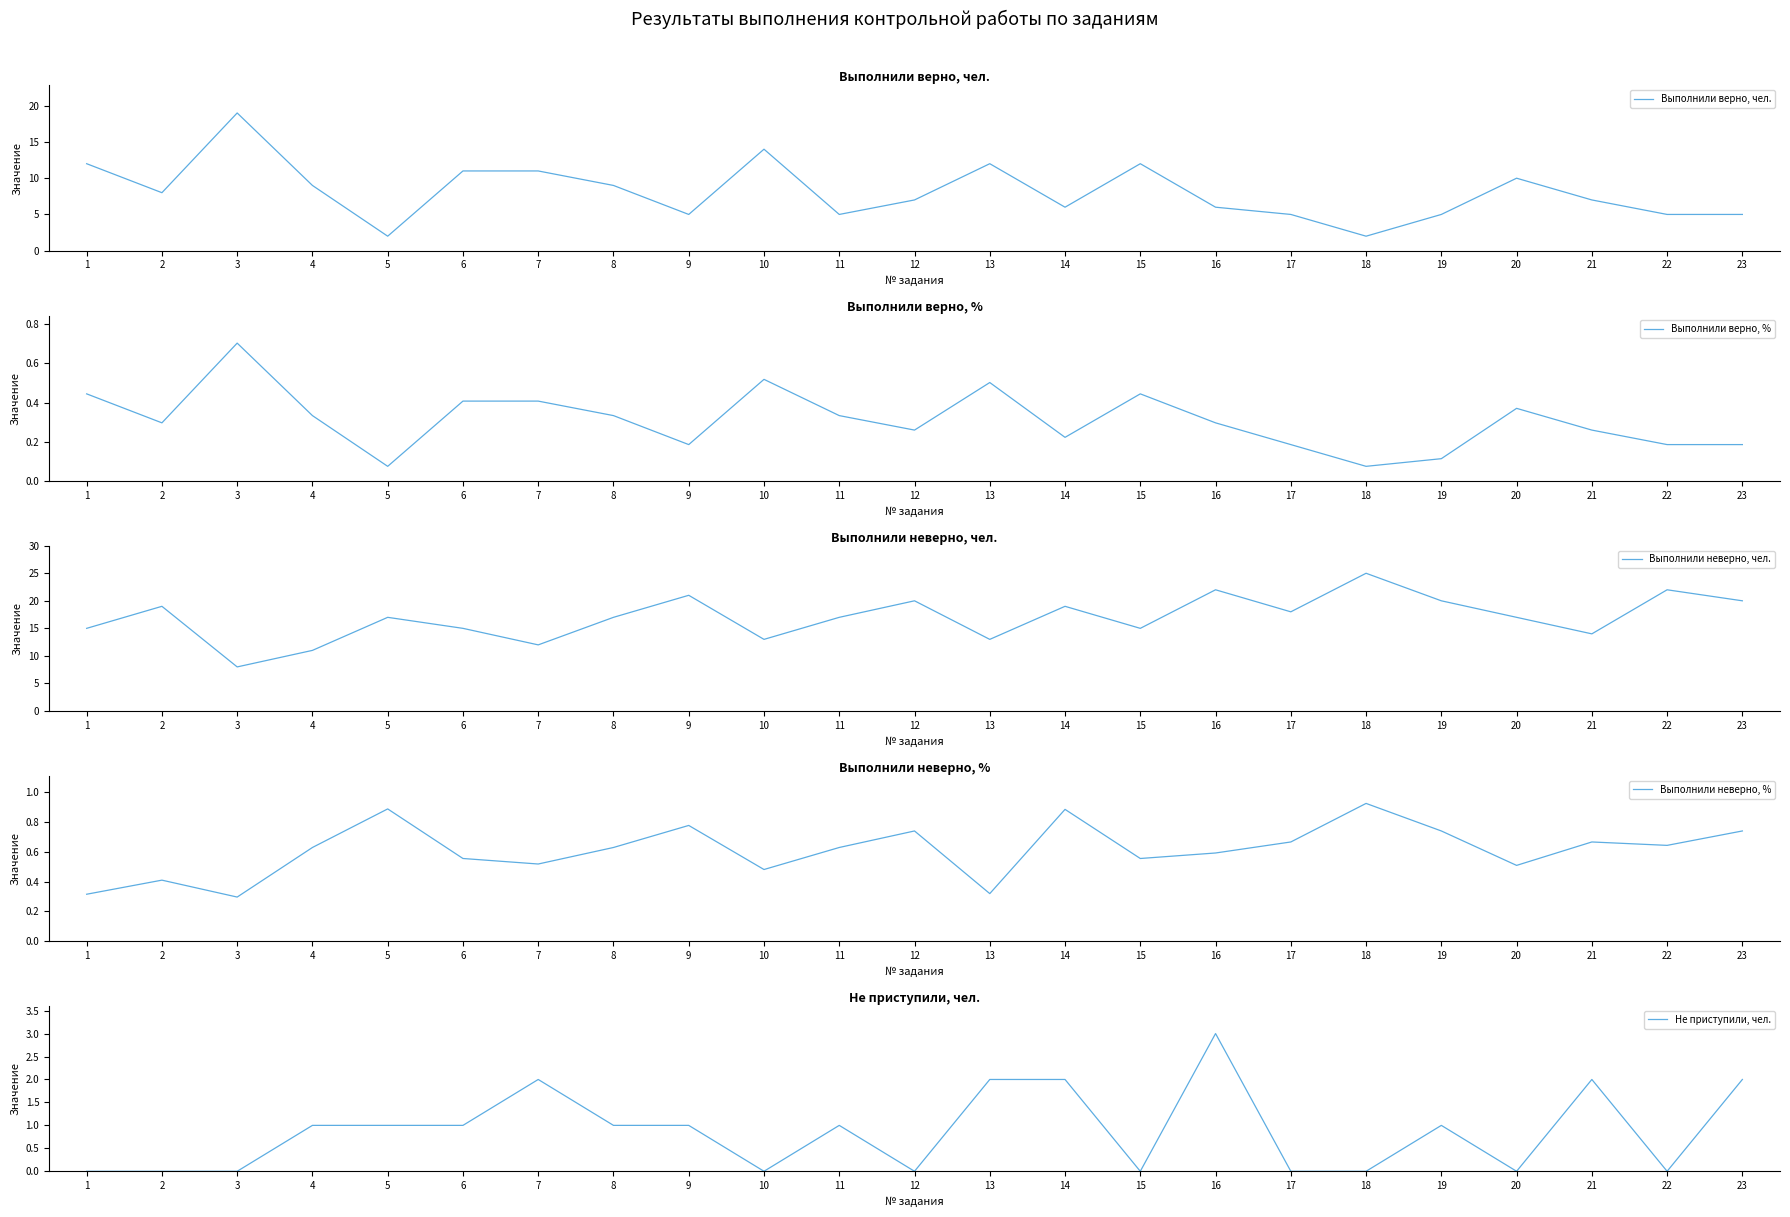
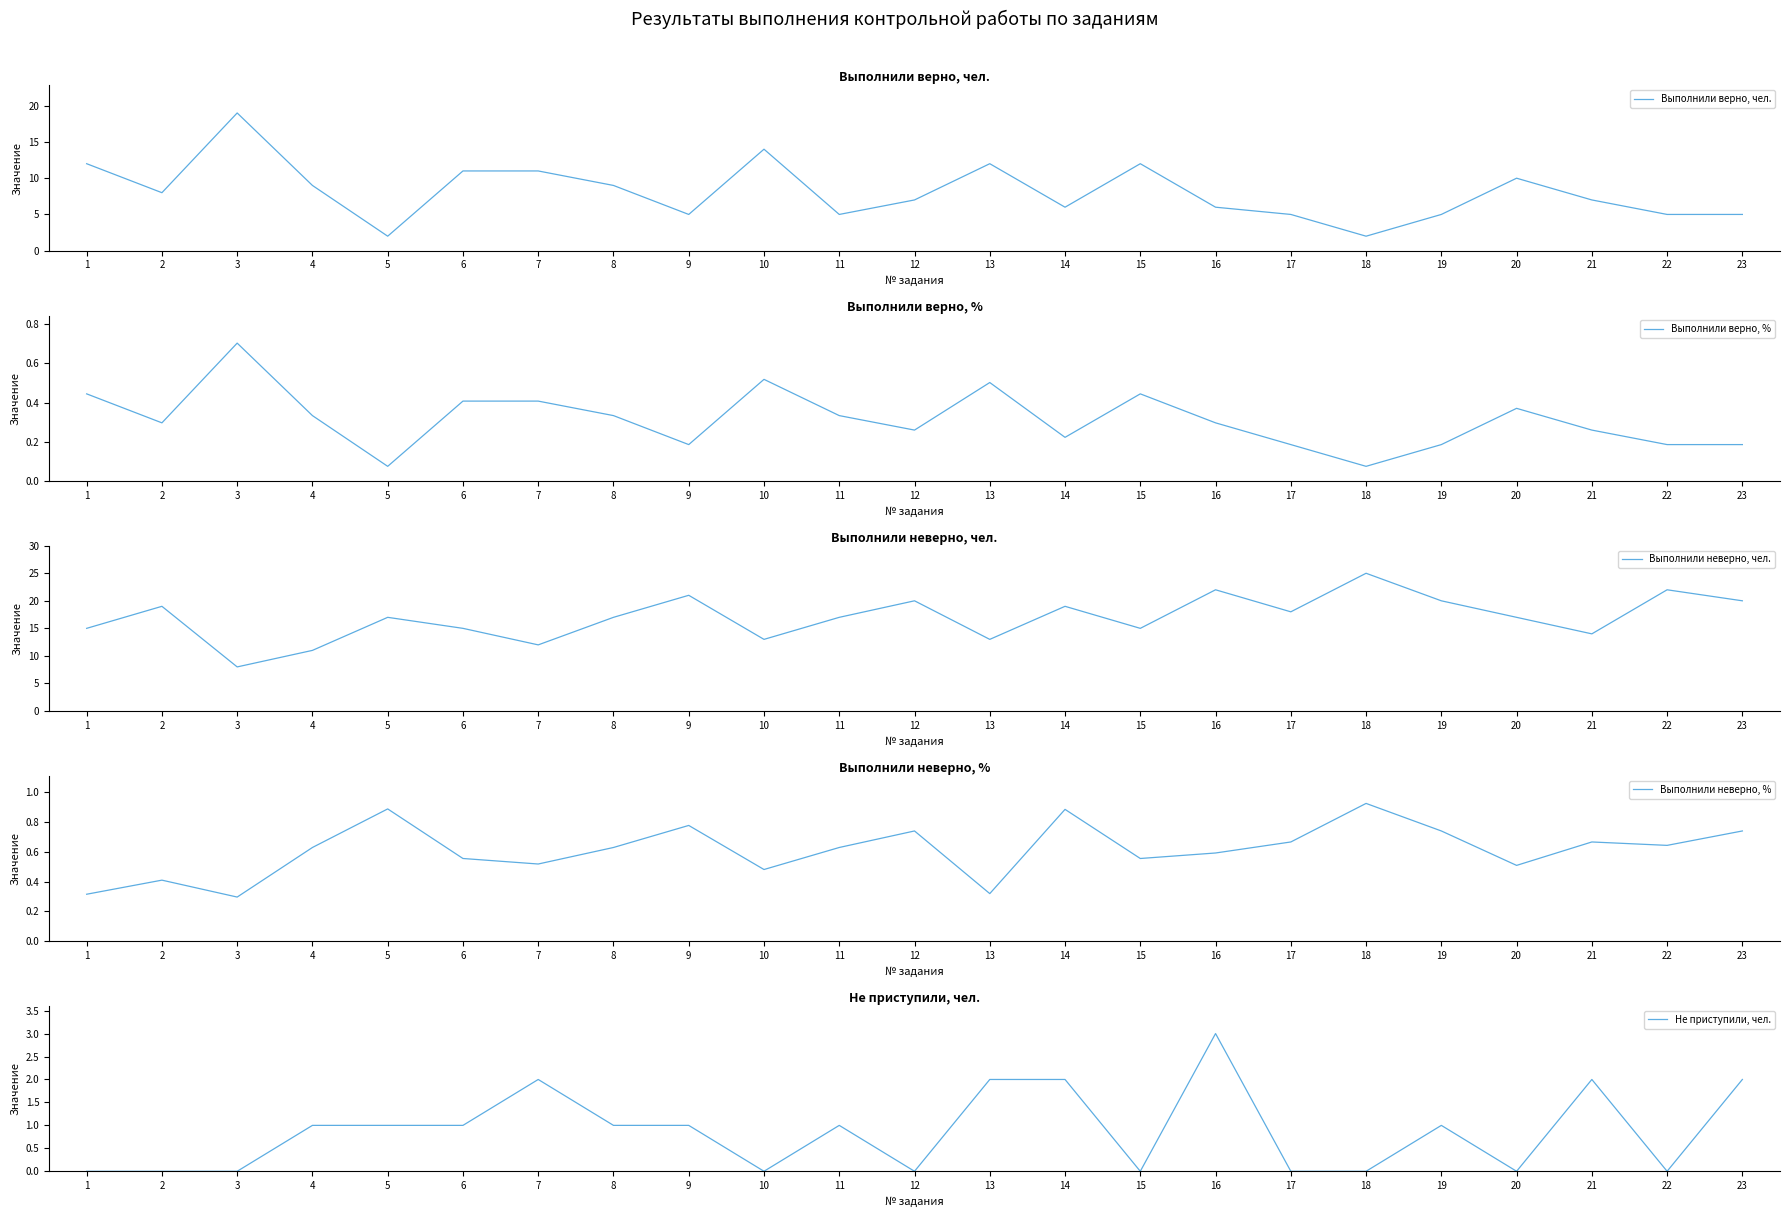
Выполнили верно, %, 19: 0.11 -> 0.19
